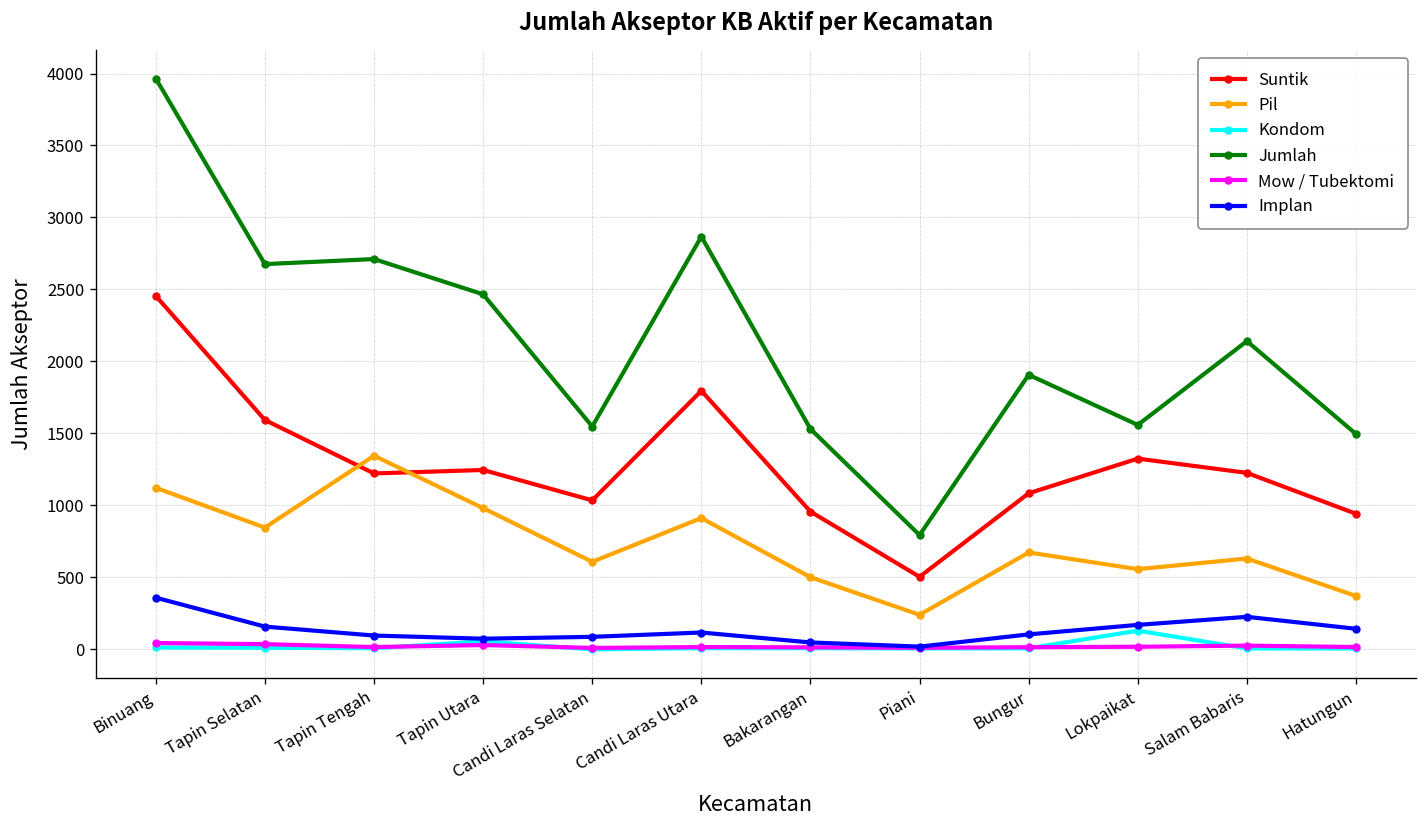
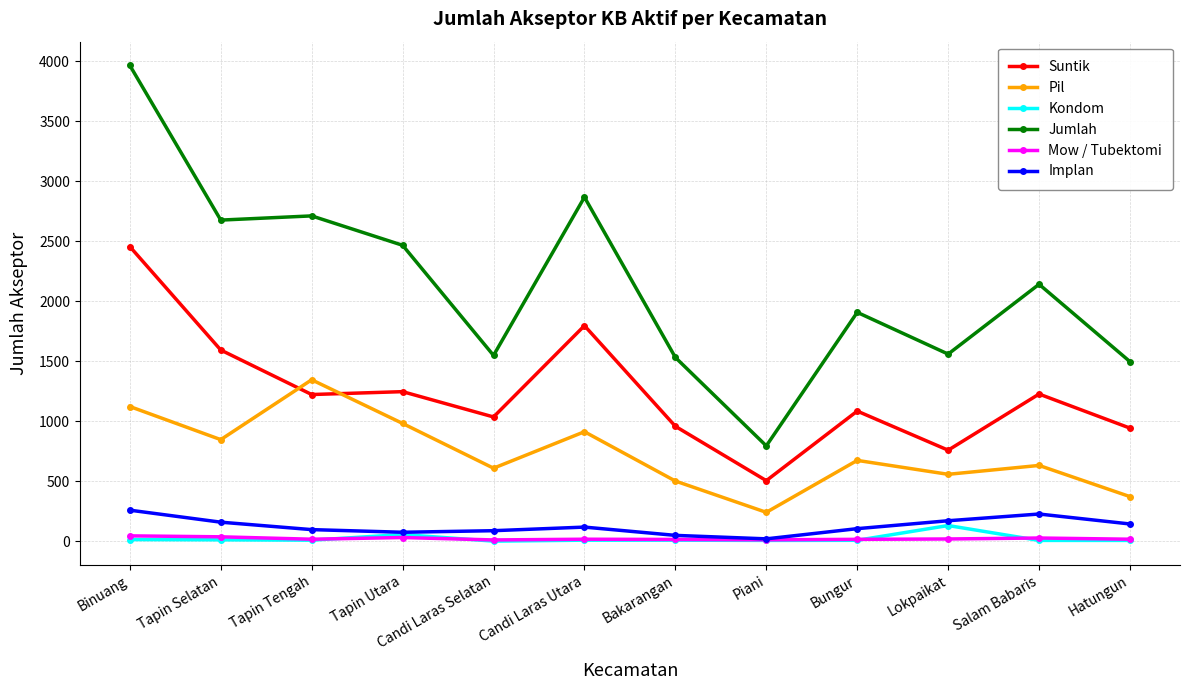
Implan, Binuang: 360 -> 260
Suntik, Lokpaikat: 1330 -> 760
